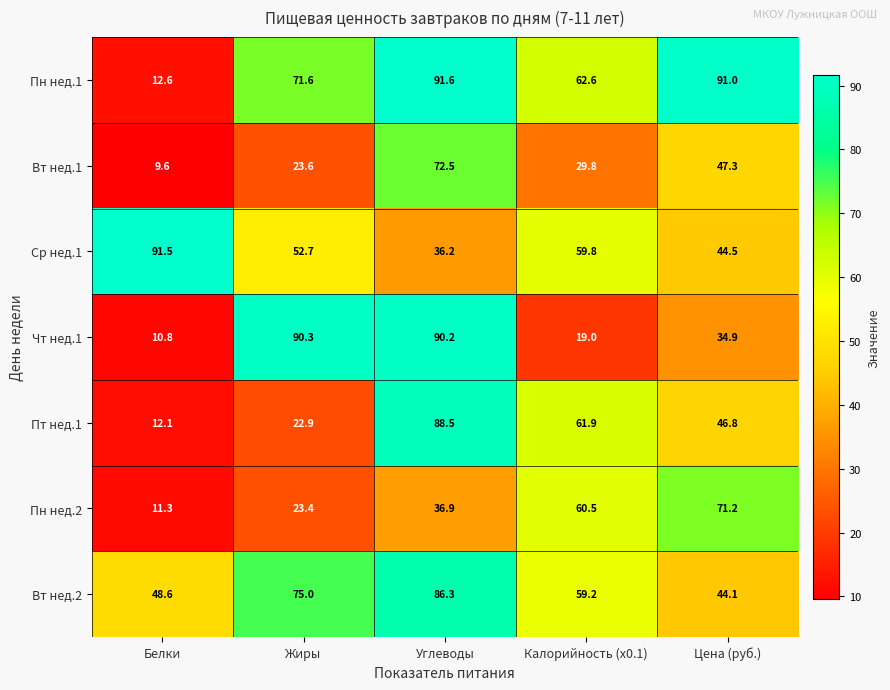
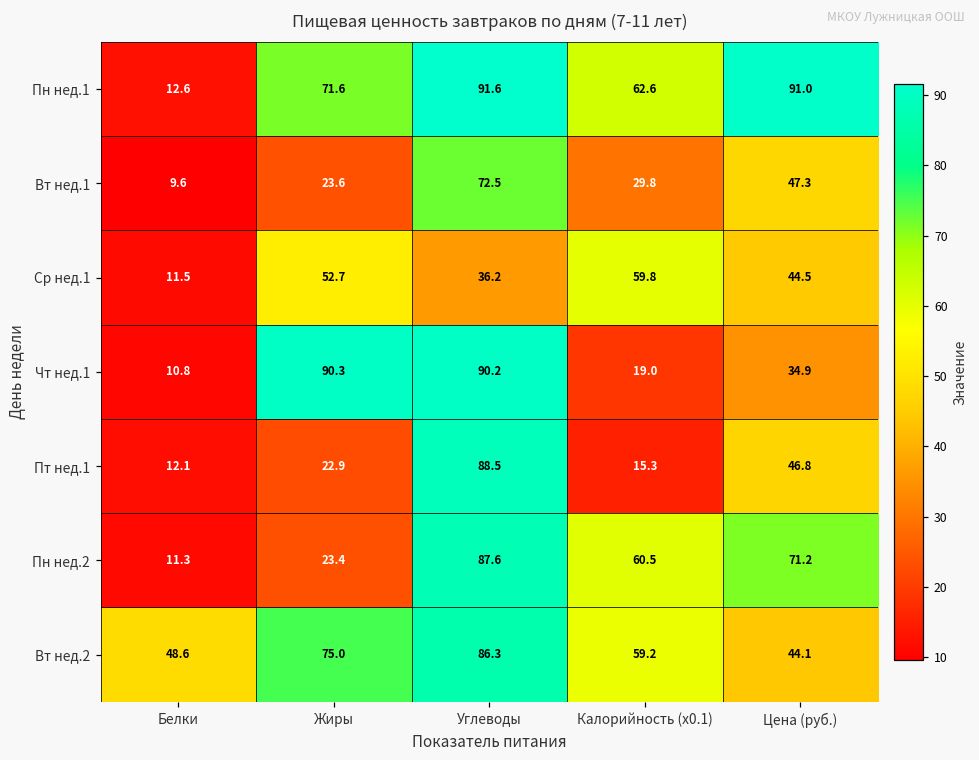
Ср нед.1, Белки: 91.5 -> 11.5
Пт нед.1, Калорийность (x0.1): 61.9 -> 15.3
Пн нед.2, Углеводы: 36.9 -> 87.6
